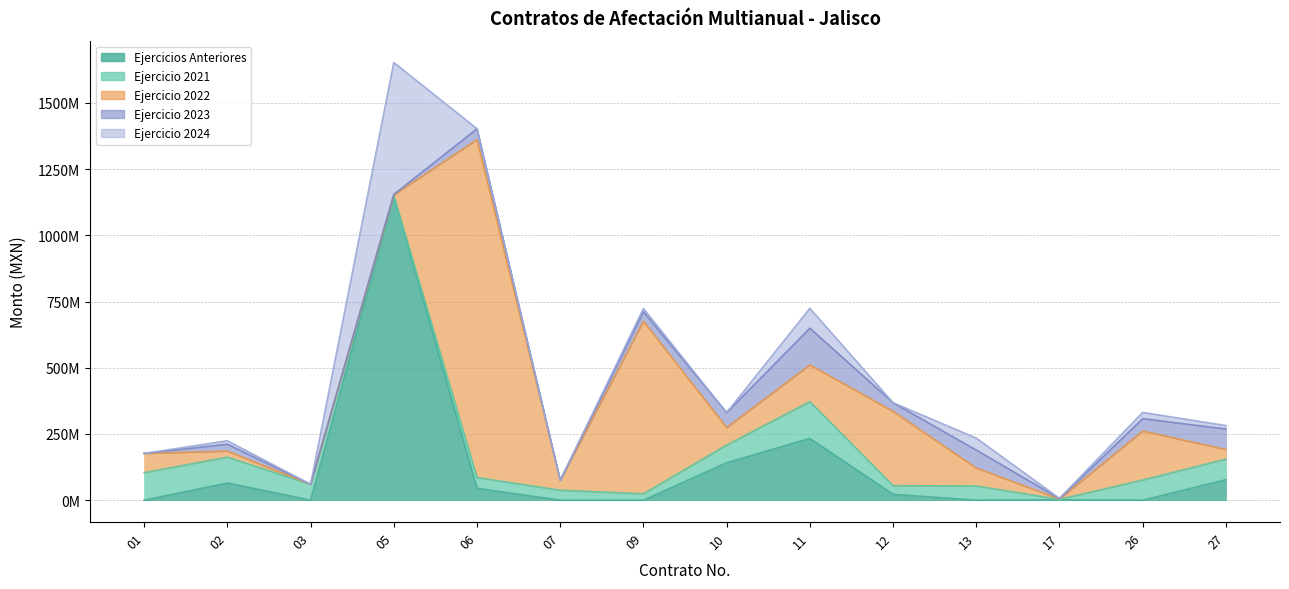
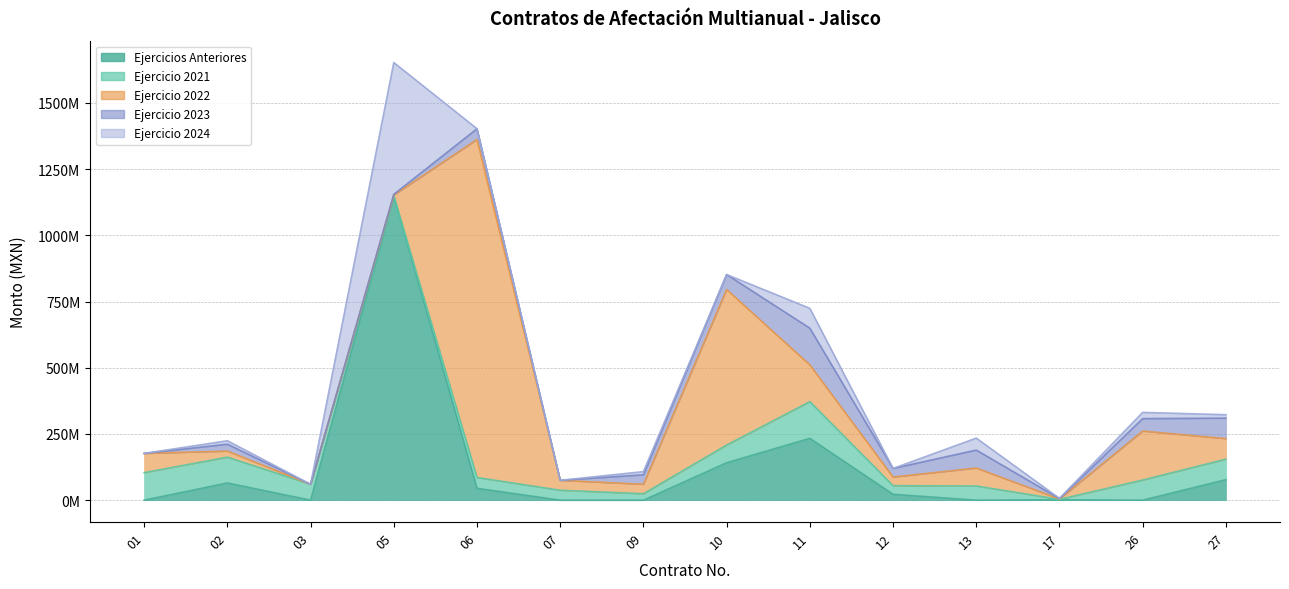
Ejercicio 2022, 09: 650000000 -> 40000000
Ejercicio 2022, 10: 70000000 -> 590000000
Ejercicio 2022, 12: 280000000 -> 30000000
Ejercicio 2022, 27: 40000000 -> 80000000
